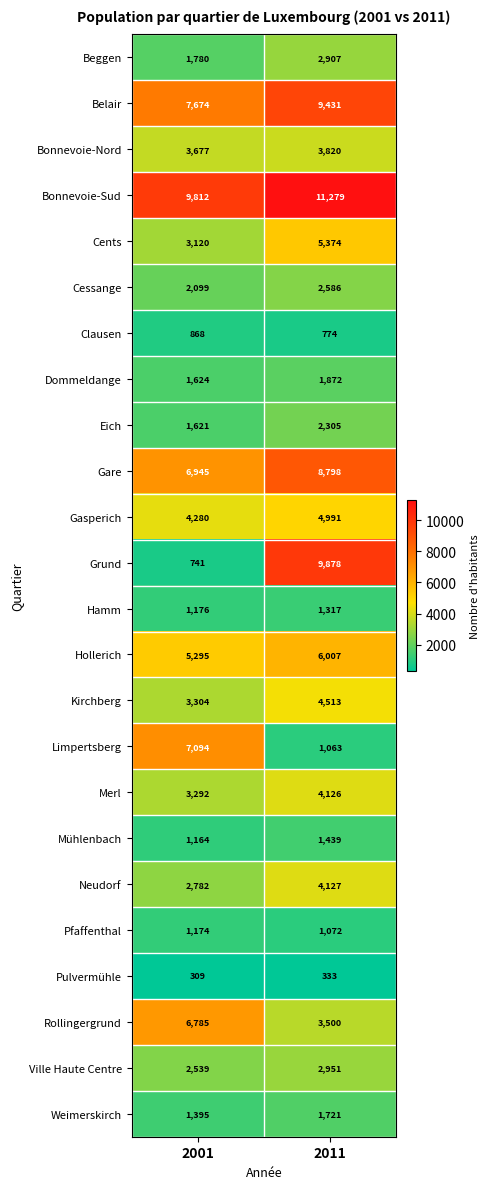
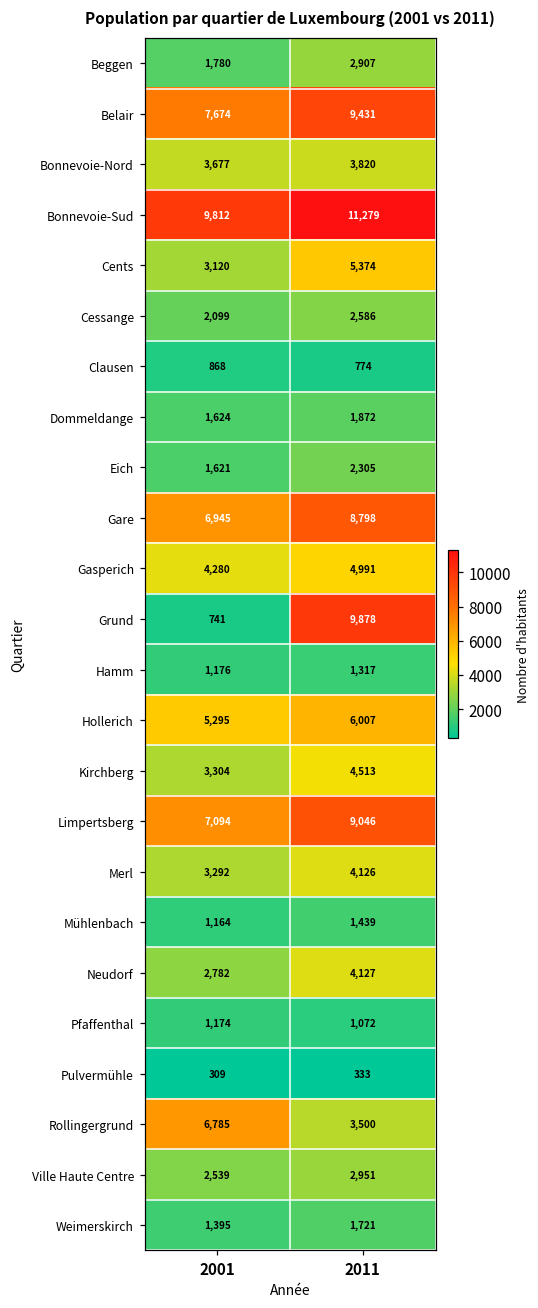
Limpertsberg, 2011: 1,063 -> 9,046
